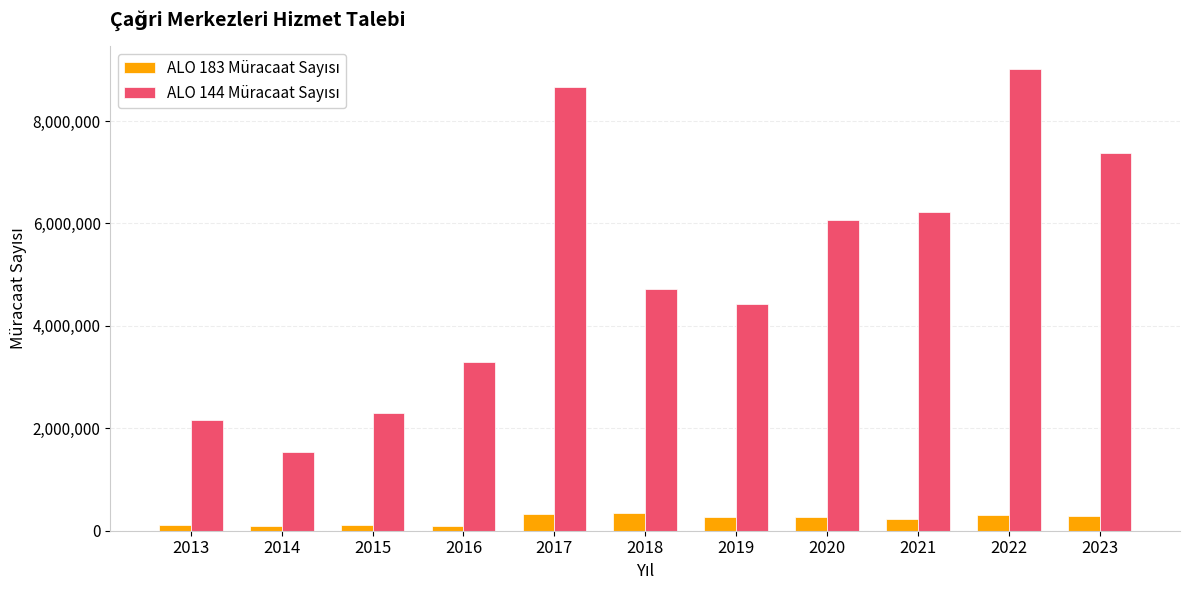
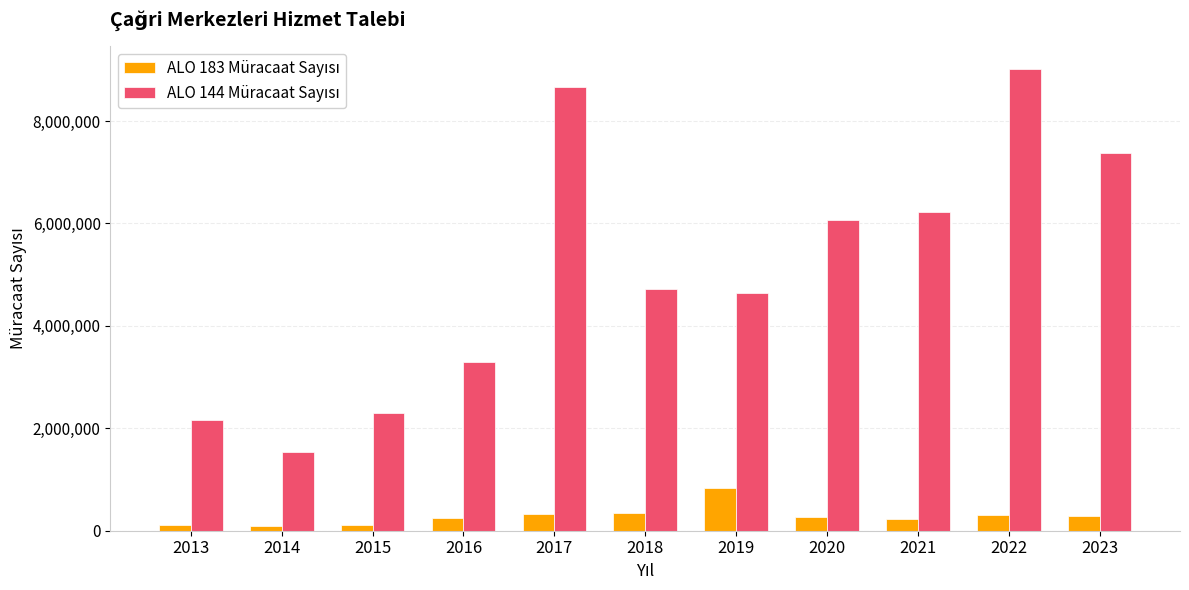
ALO 183 Müracaat Sayısı, 2016: 100,000 -> 200,000
ALO 183 Müracaat Sayısı, 2019: 300,000 -> 800,000
ALO 144 Müracaat Sayısı, 2019: 4,400,000 -> 4,600,000
